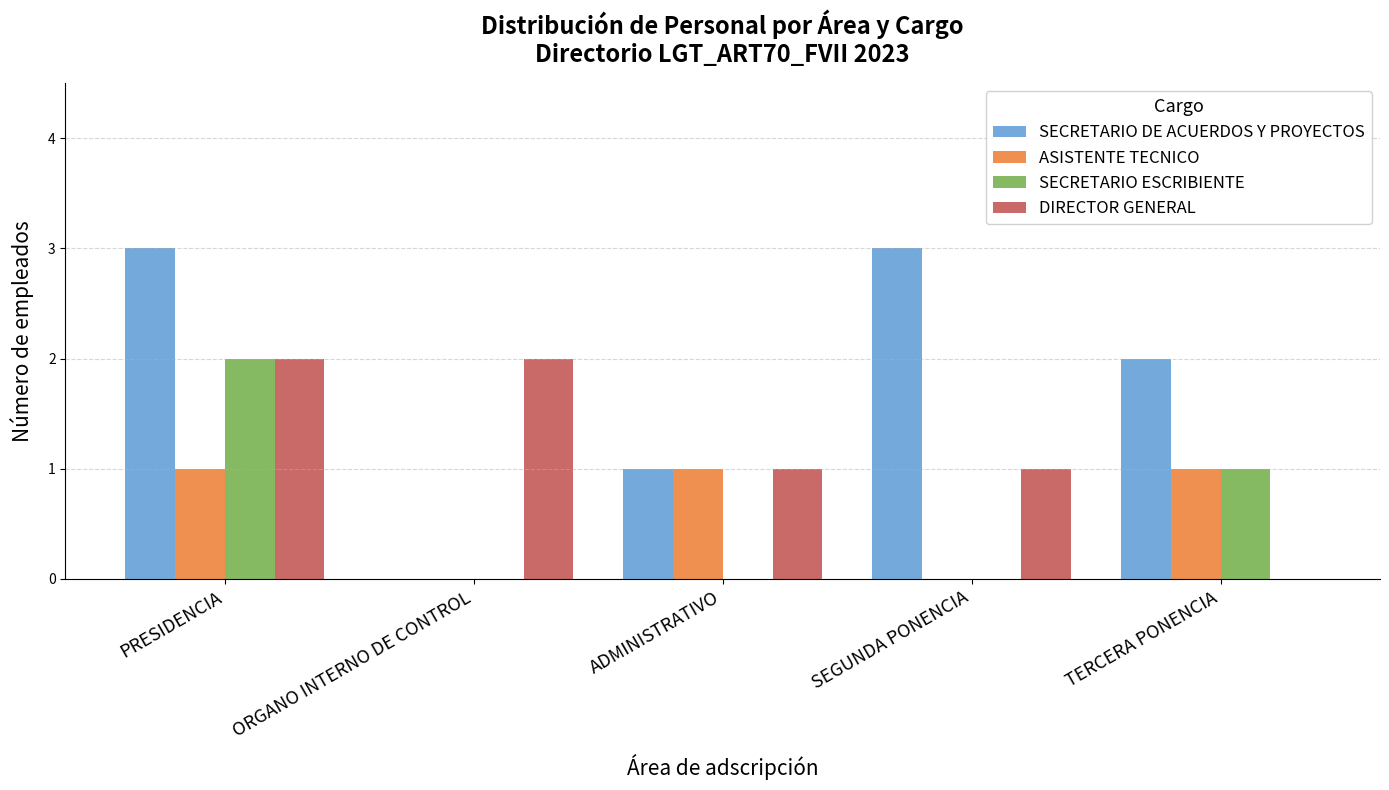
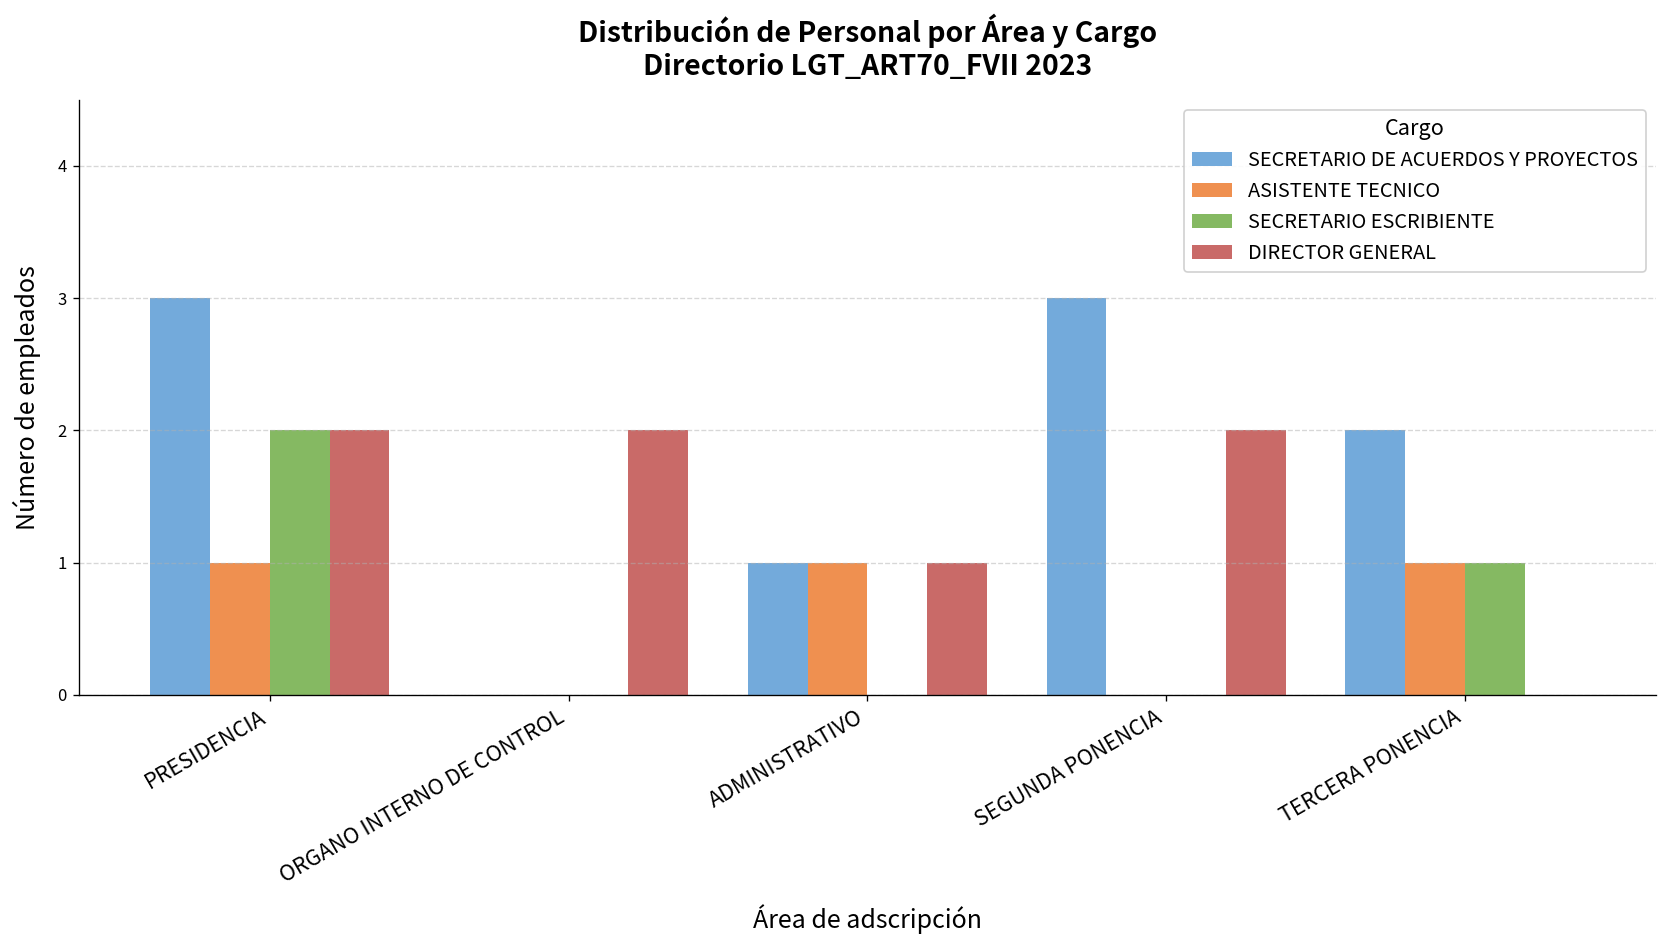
DIRECTOR GENERAL, SEGUNDA PONENCIA: 1 -> 2
